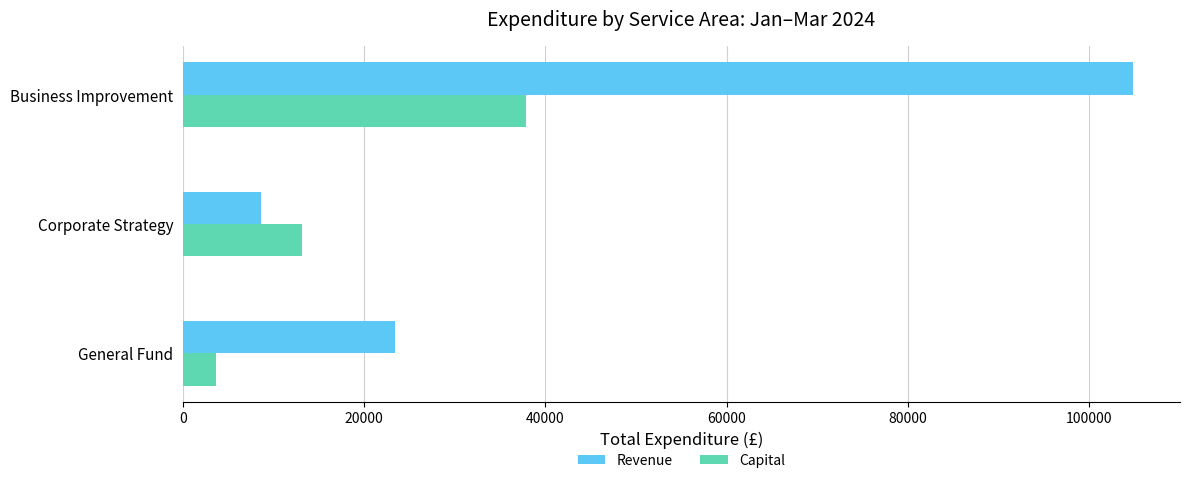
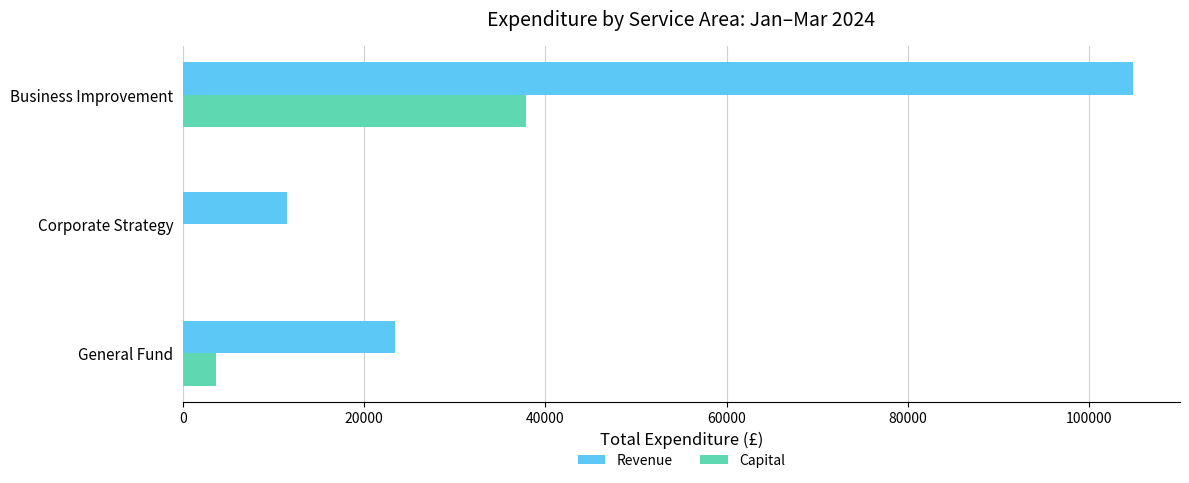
Revenue, Corporate Strategy: 9000 -> 11000
Capital, Corporate Strategy: 13000 -> 0
